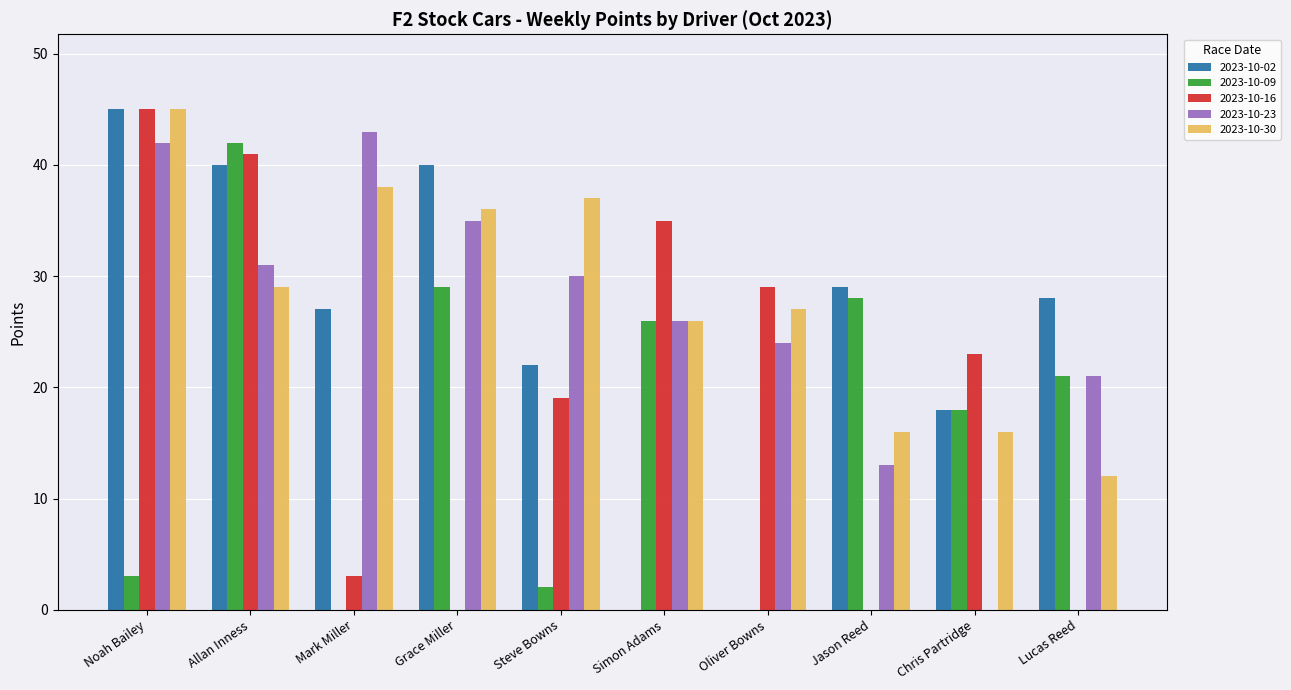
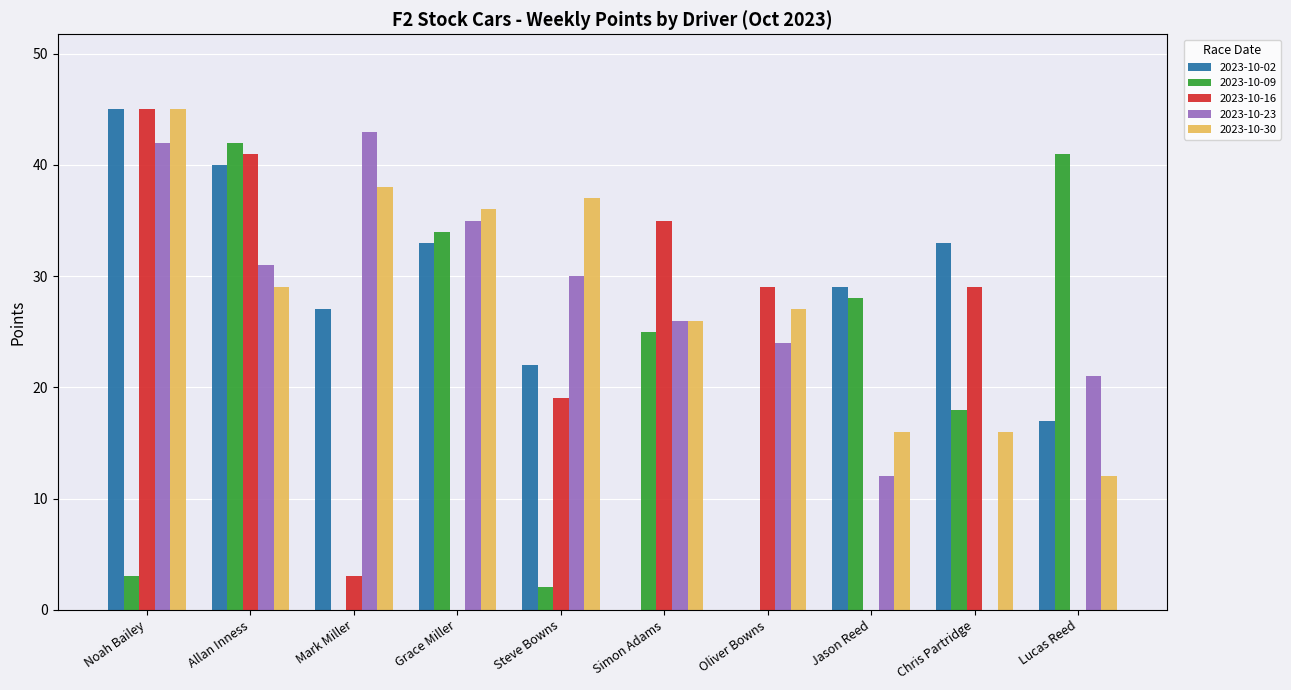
2023-10-02, Grace Miller: 40 -> 33
2023-10-09, Grace Miller: 29 -> 34
2023-10-09, Simon Adams: 26 -> 25
2023-10-23, Jason Reed: 13 -> 12
2023-10-02, Chris Partridge: 18 -> 33
2023-10-16, Chris Partridge: 23 -> 29
2023-10-02, Lucas Reed: 28 -> 17
2023-10-09, Lucas Reed: 21 -> 41
